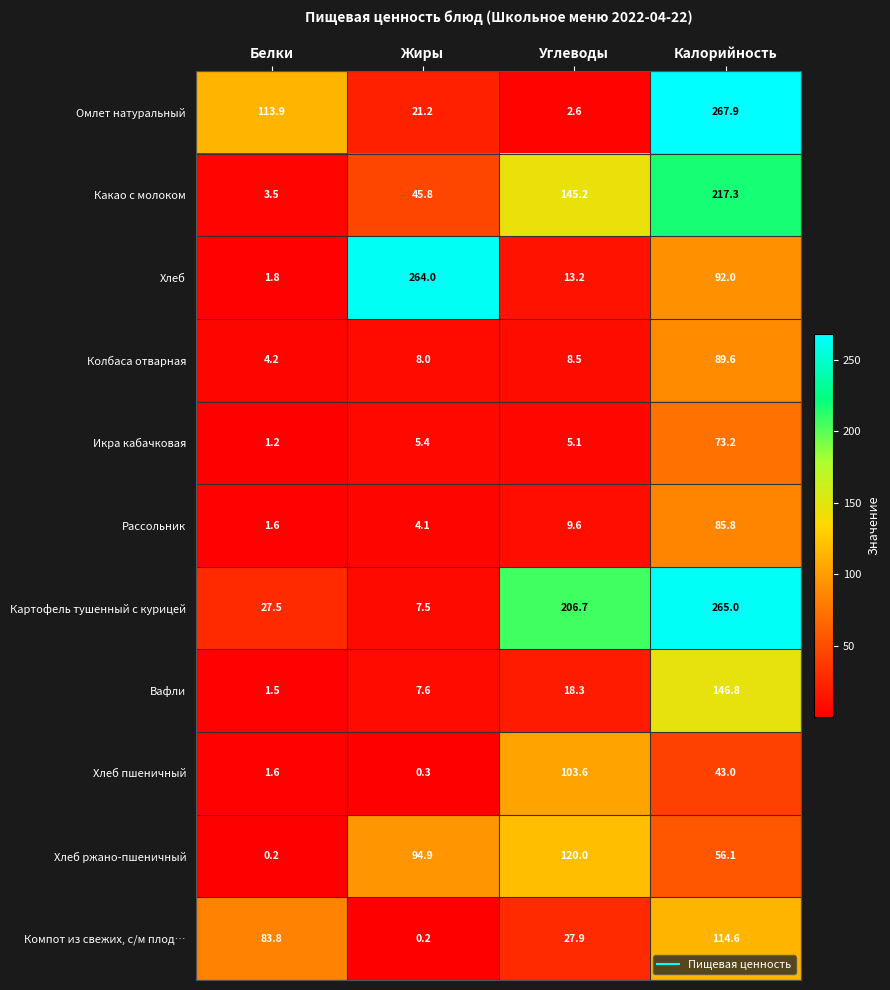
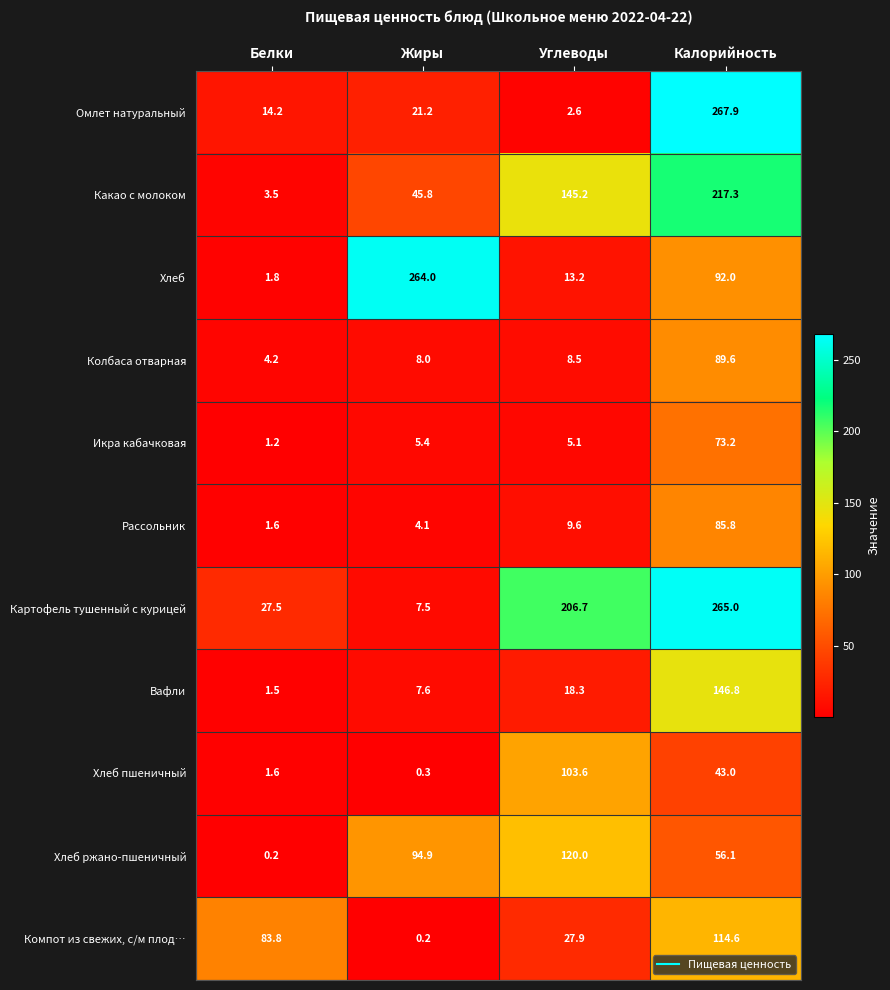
Омлет натуральный, Белки: 113.9 -> 14.2
